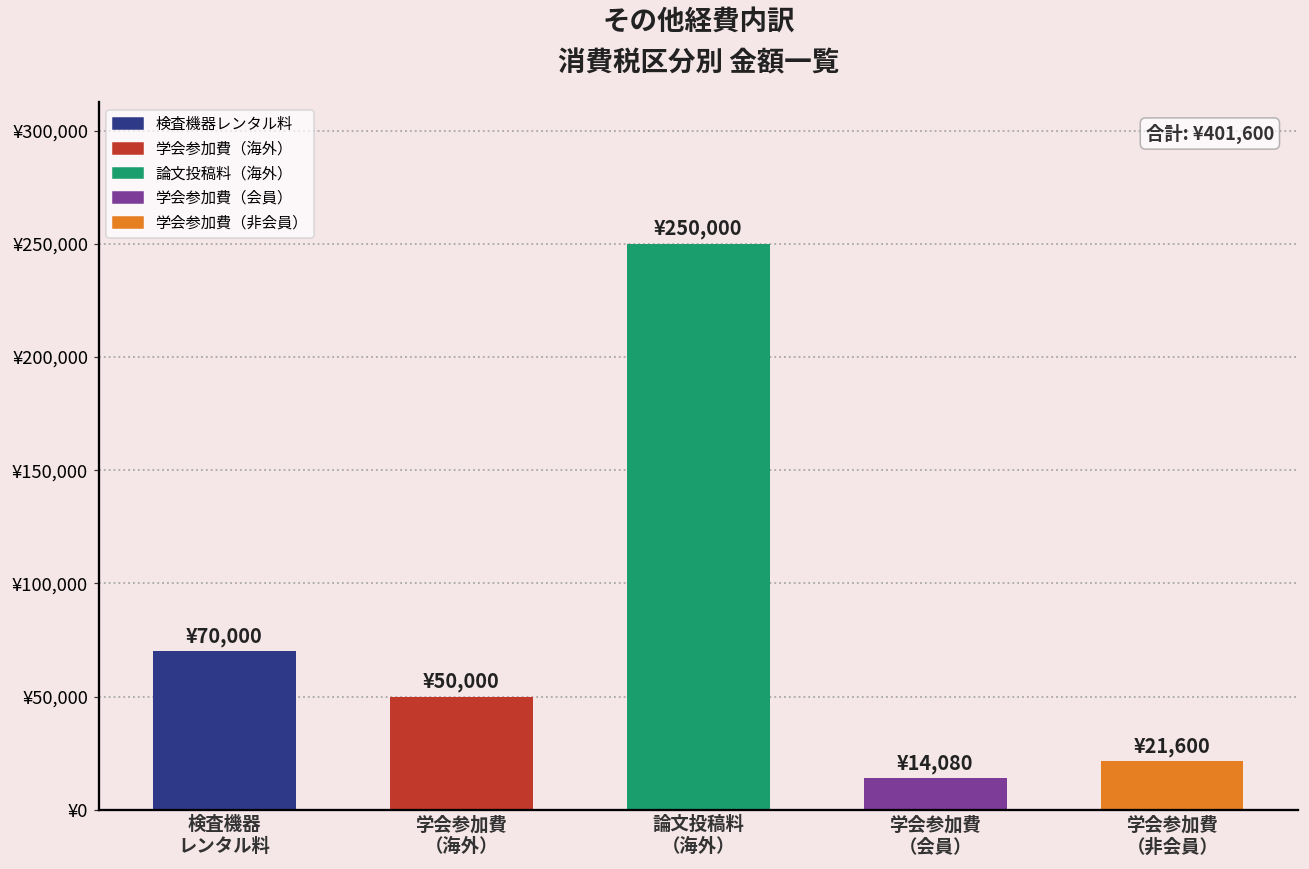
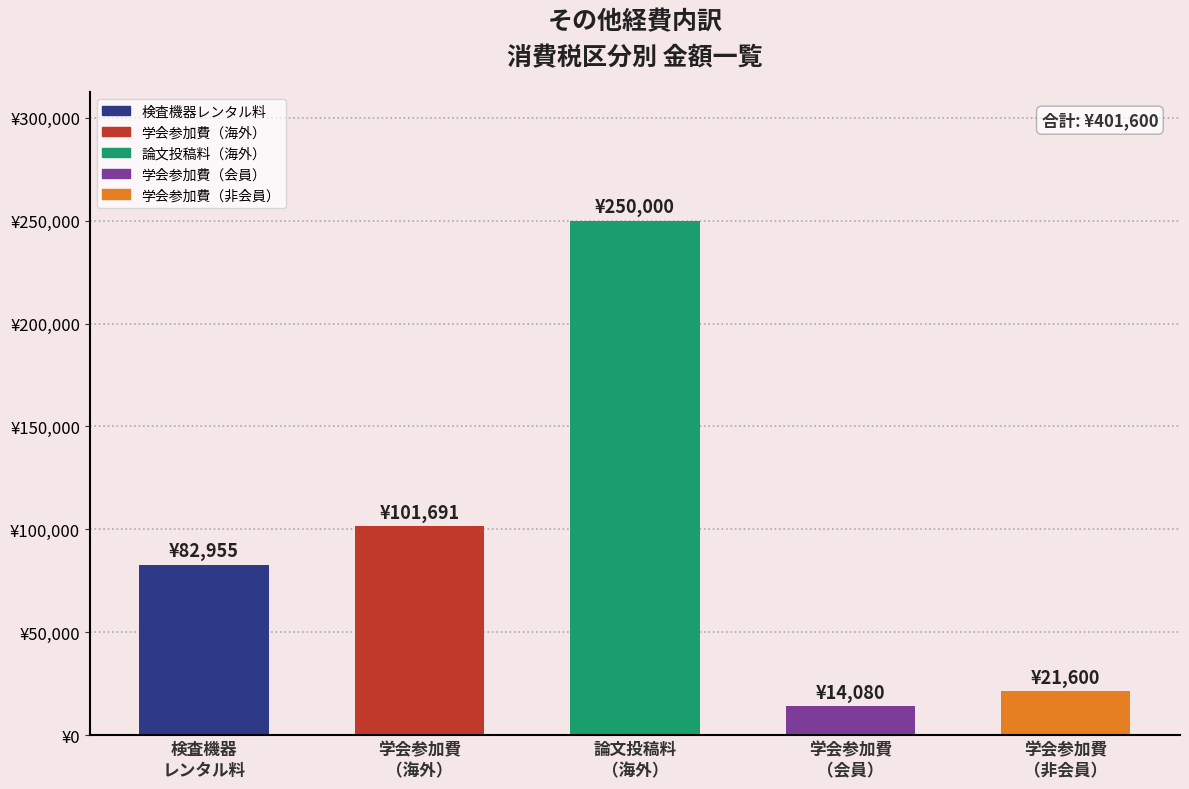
検査機器 レンタル料: ¥70,000 -> ¥82,955
学会参加費 （海外）: ¥50,000 -> ¥101,691
